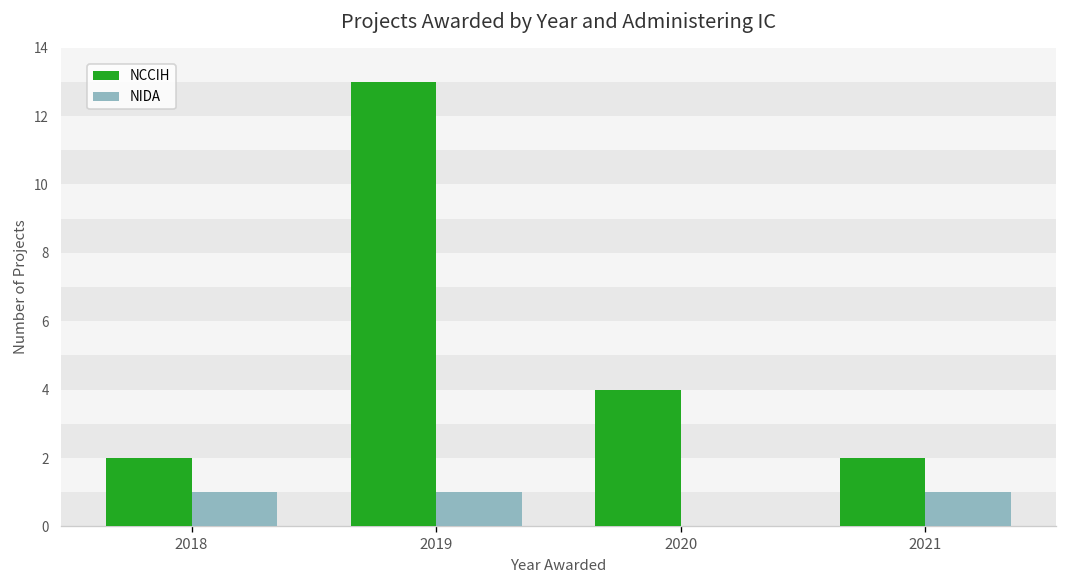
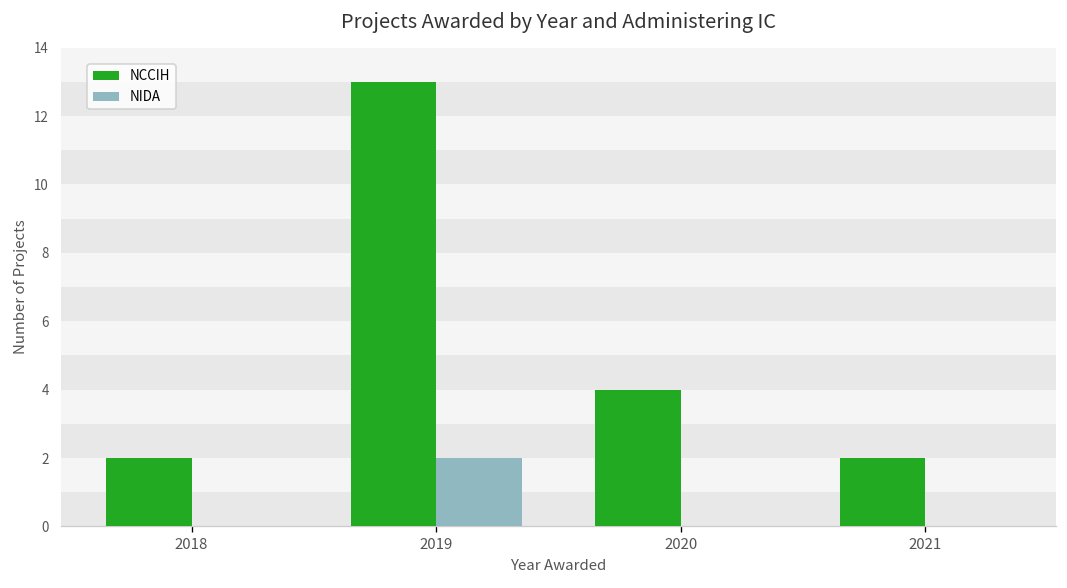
NIDA, 2018: 1 -> 0
NIDA, 2019: 1 -> 2
NIDA, 2021: 1 -> 0
